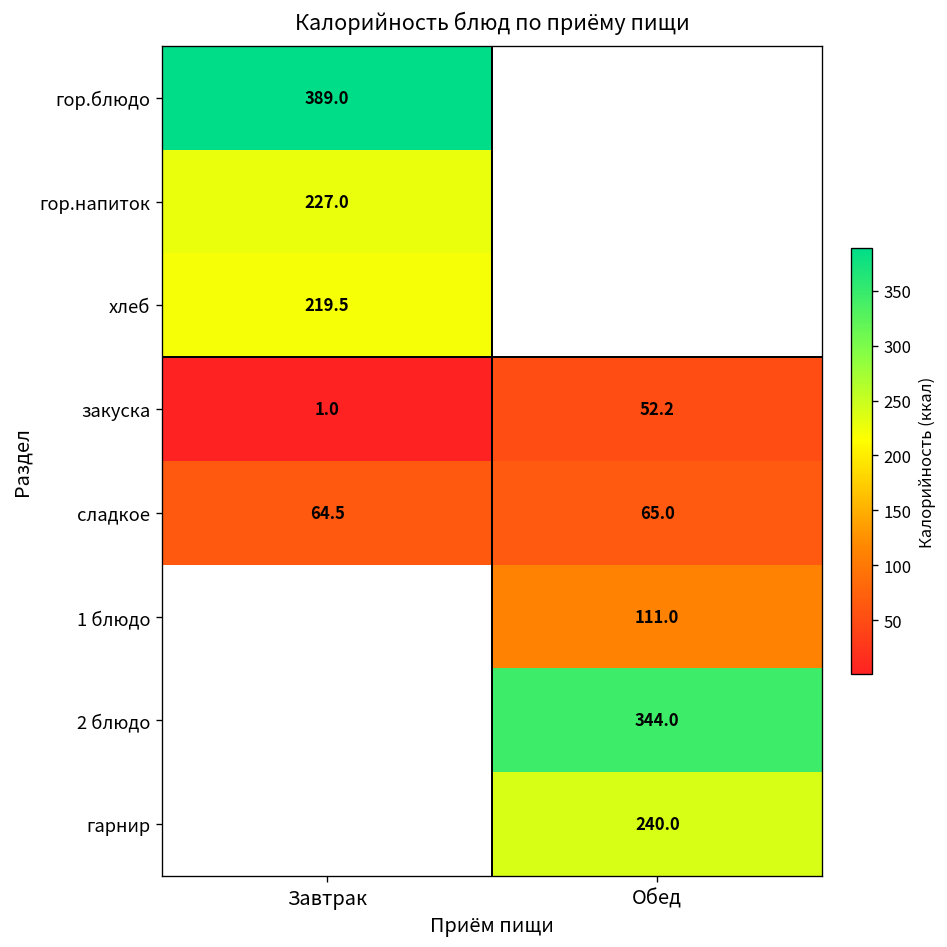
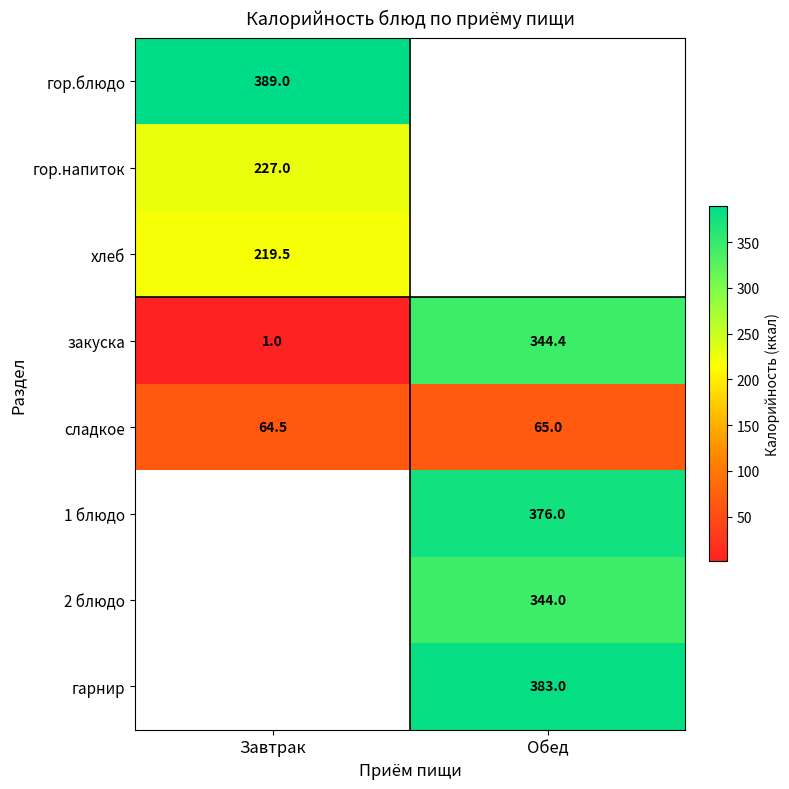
закуска, Обед: 52.2 -> 344.4
1 блюдо, Обед: 111.0 -> 376.0
гарнир, Обед: 240.0 -> 383.0
